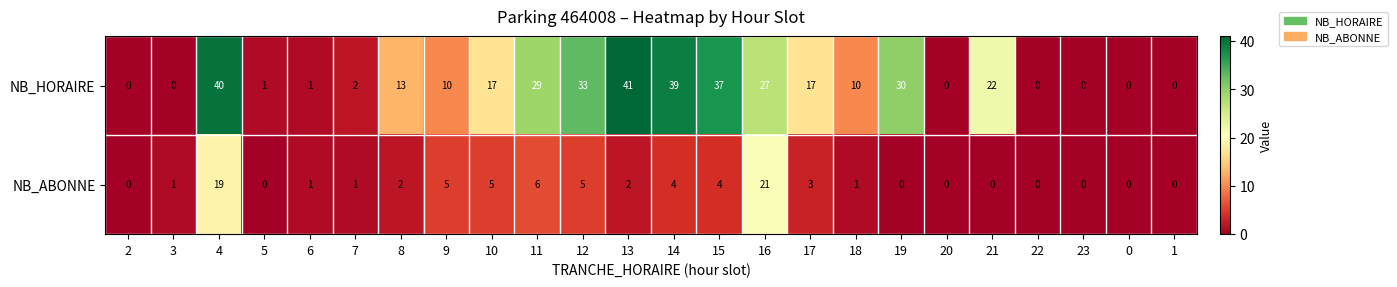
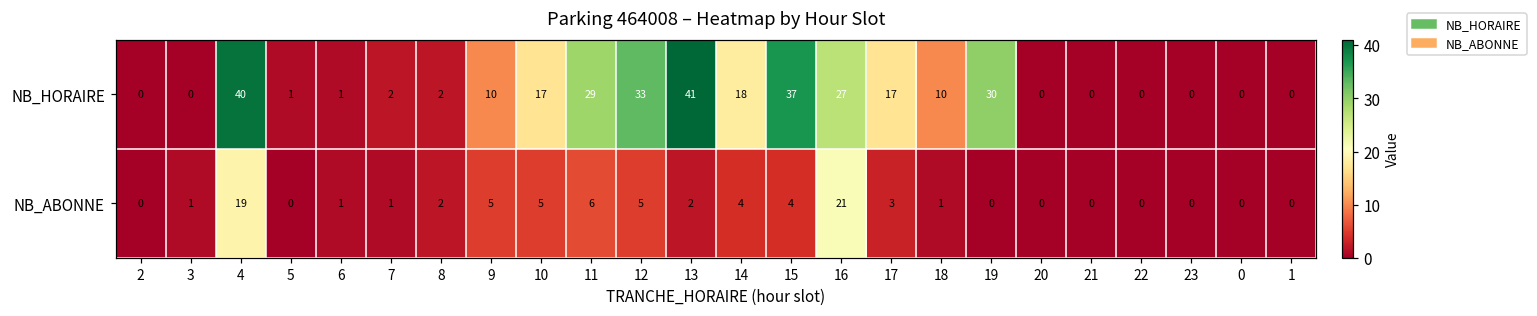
NB_HORAIRE, 8: 13 -> 2
NB_HORAIRE, 14: 39 -> 18
NB_HORAIRE, 21: 22 -> 0
